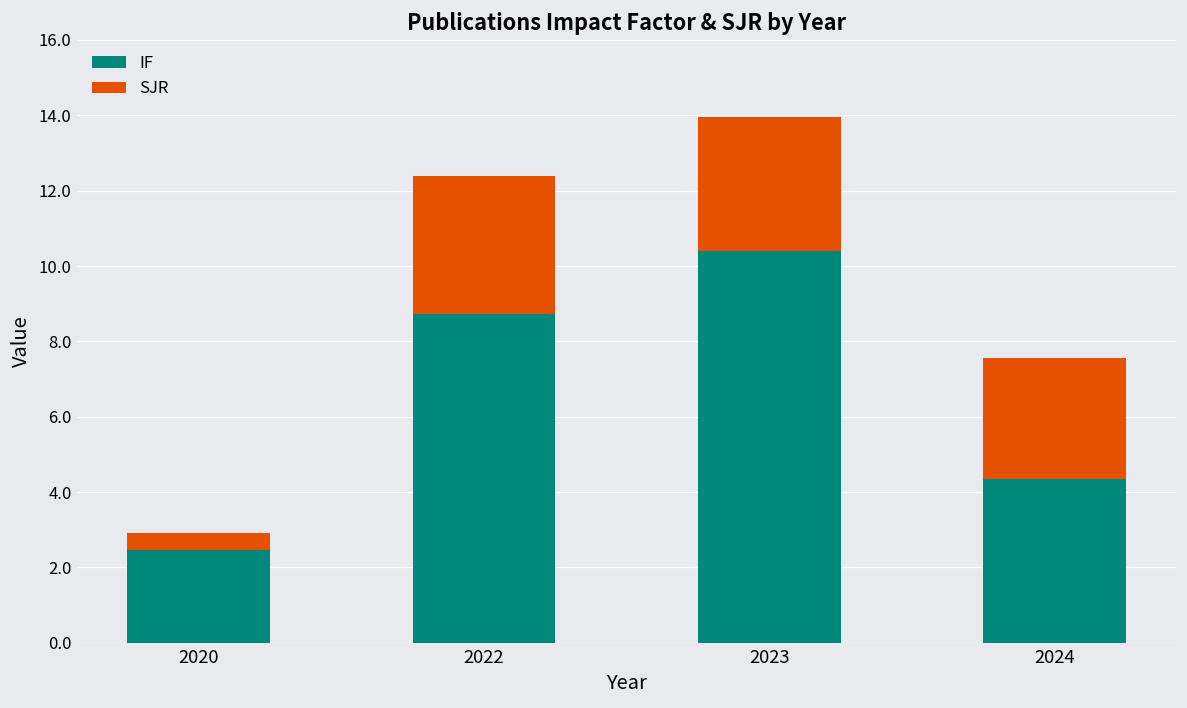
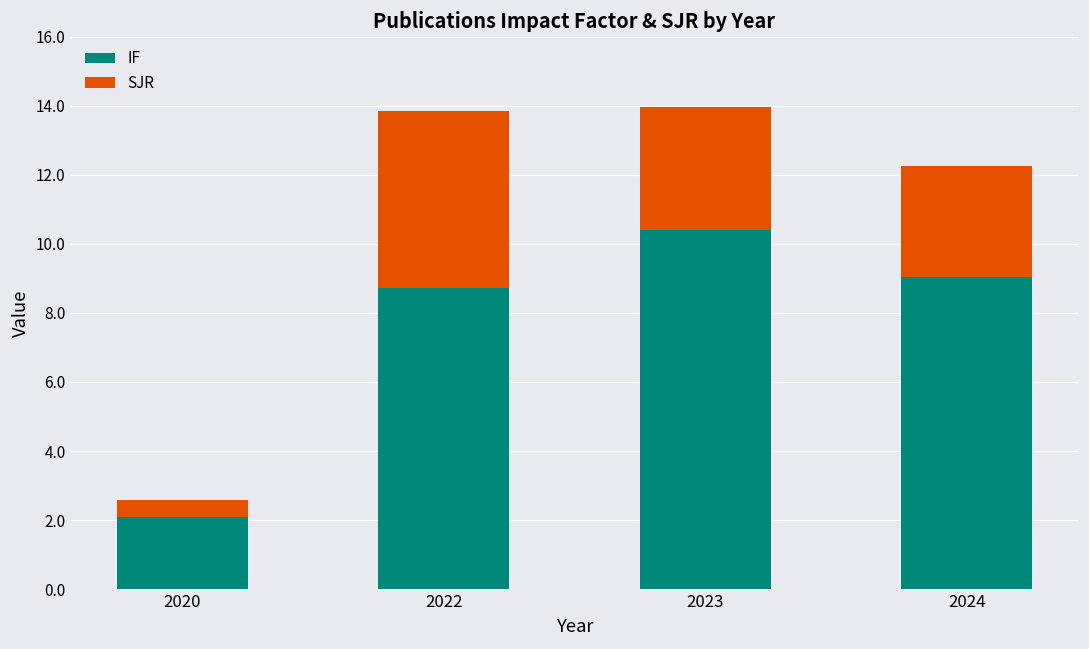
IF, 2020: 2.5 -> 2.1
SJR, 2022: 3.7 -> 5.1
IF, 2024: 4.4 -> 9.0
